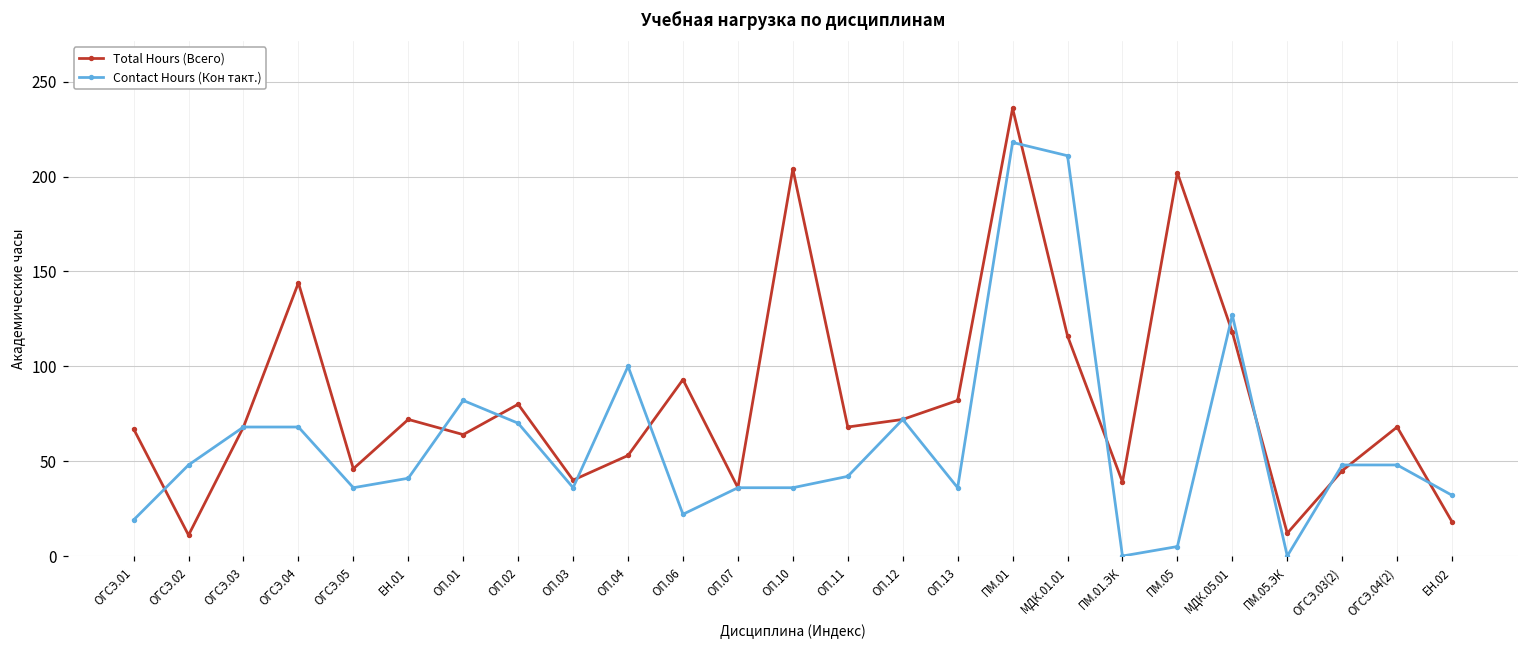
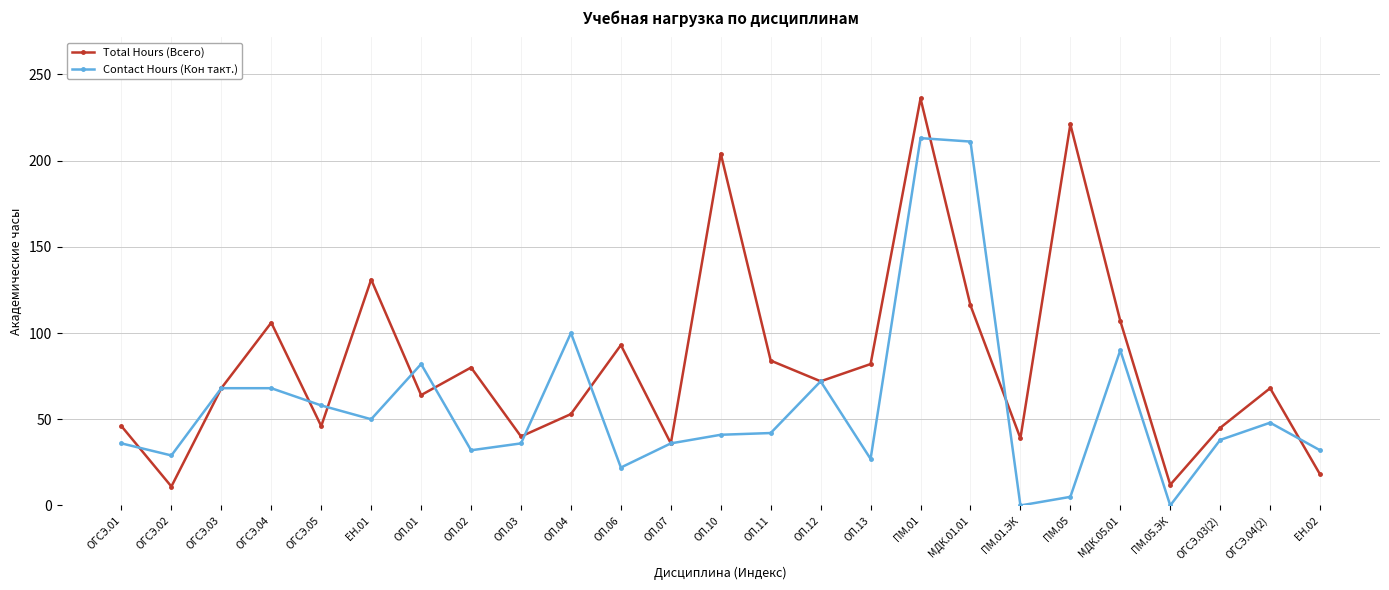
Total Hours (Всего), ОГСЭ.01: 67 -> 46
Contact Hours (Кон такт.), ОГСЭ.01: 19 -> 36
Contact Hours (Кон такт.), ОГСЭ.02: 48 -> 29
Total Hours (Всего), ОГСЭ.04: 144 -> 106
Contact Hours (Кон такт.), ОГСЭ.05: 36 -> 58
Total Hours (Всего), ЕН.01: 72 -> 131
Contact Hours (Кон такт.), ЕН.01: 41 -> 50
Contact Hours (Кон такт.), ОП.02: 70 -> 32
Contact Hours (Кон такт.), ОП.10: 36 -> 41
Total Hours (Всего), ОП.11: 68 -> 84
Contact Hours (Кон такт.), ОП.13: 36 -> 27
Contact Hours (Кон такт.), ПМ.01: 218 -> 213
Total Hours (Всего), ПМ.05: 202 -> 221
Total Hours (Всего), МДК.05.01: 118 -> 107
Contact Hours (Кон такт.), МДК.05.01: 127 -> 90
Contact Hours (Кон такт.), ОГСЭ.03(2): 48 -> 38
